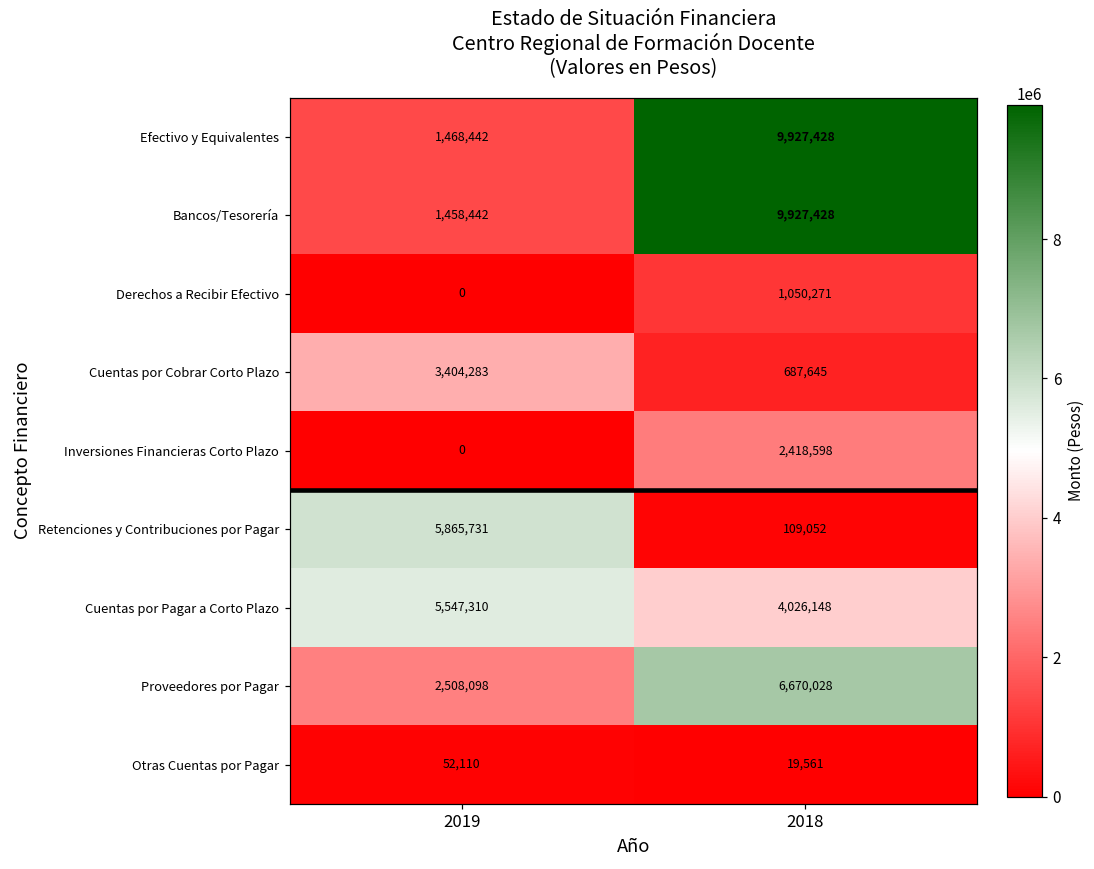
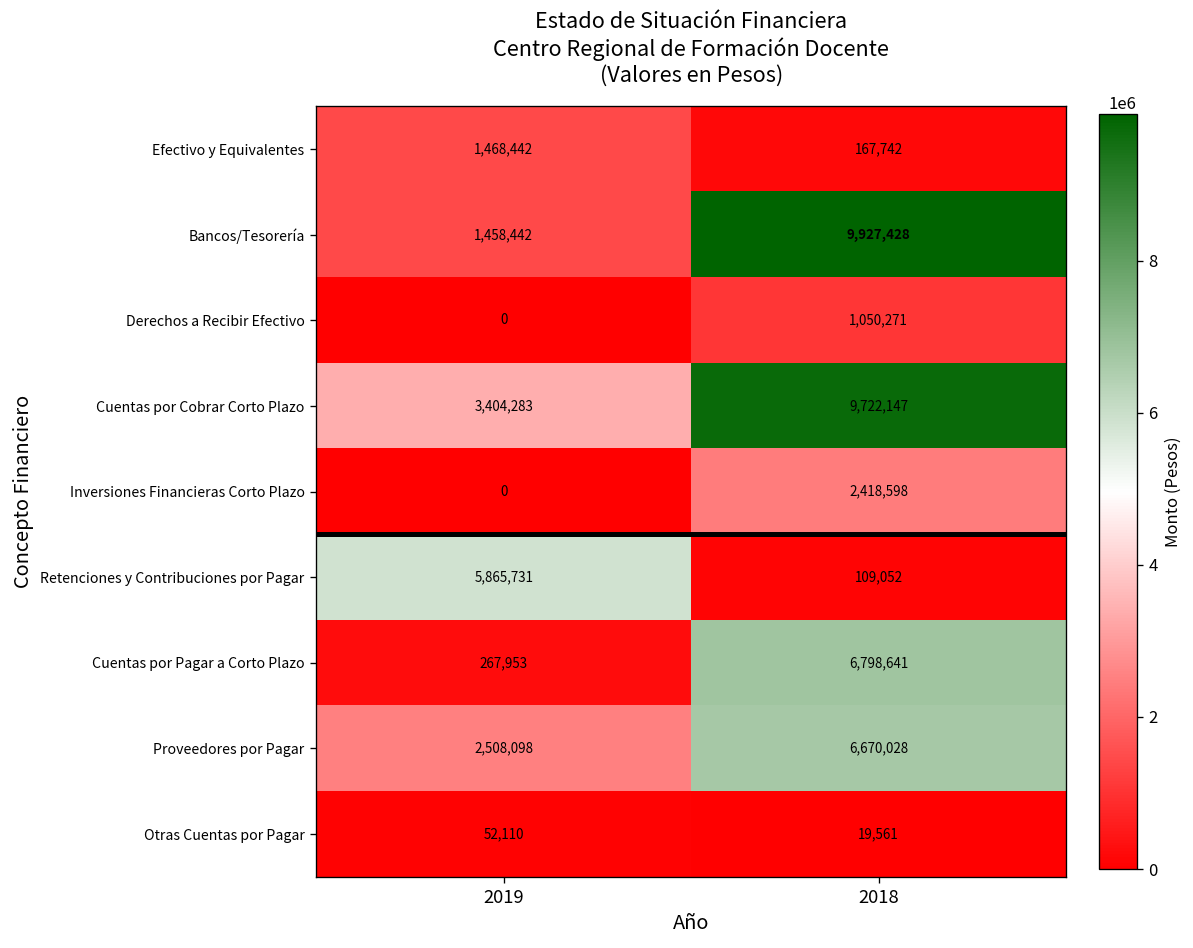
Efectivo y Equivalentes, 2018: 9,927,428 -> 167,742
Cuentas por Cobrar Corto Plazo, 2018: 687,645 -> 9,722,147
Cuentas por Pagar a Corto Plazo, 2019: 5,547,310 -> 267,953
Cuentas por Pagar a Corto Plazo, 2018: 4,026,148 -> 6,798,641
